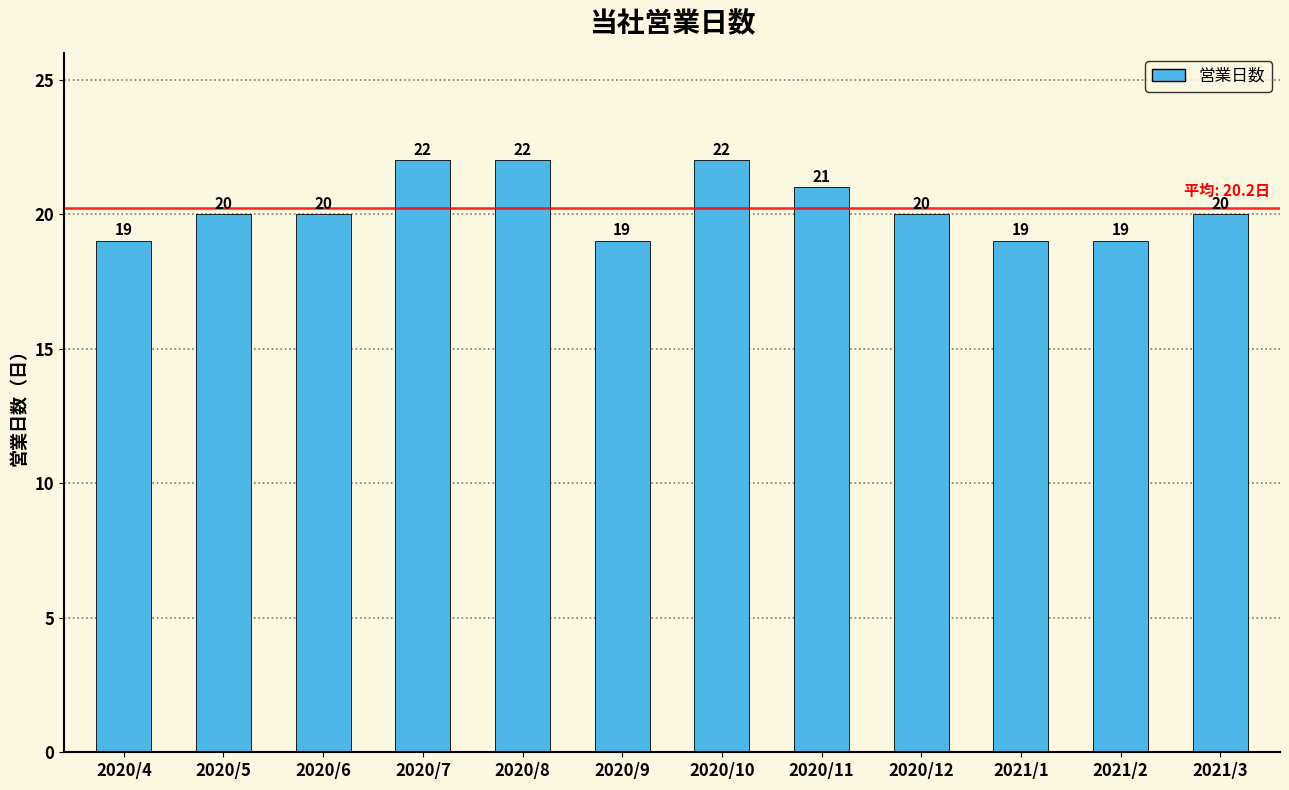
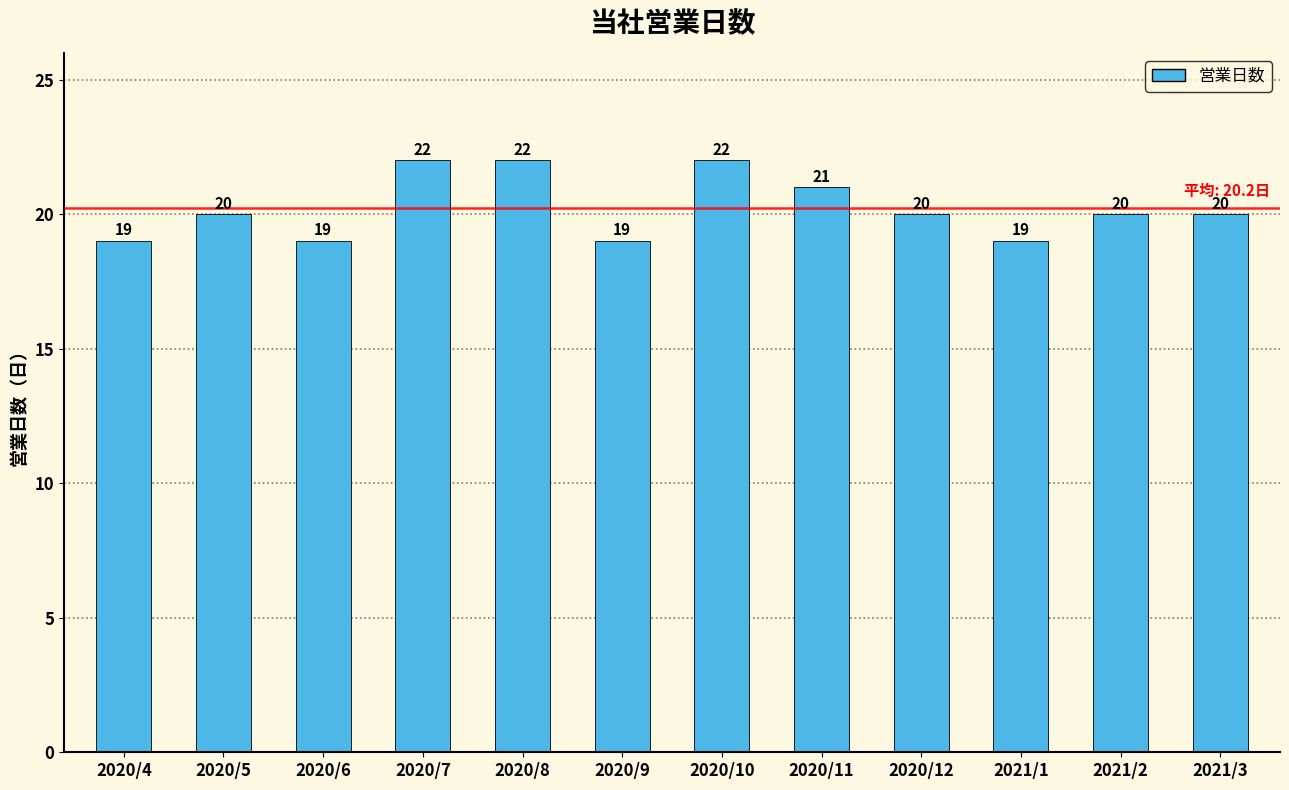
2020/6: 20 -> 19
2021/2: 19 -> 20
